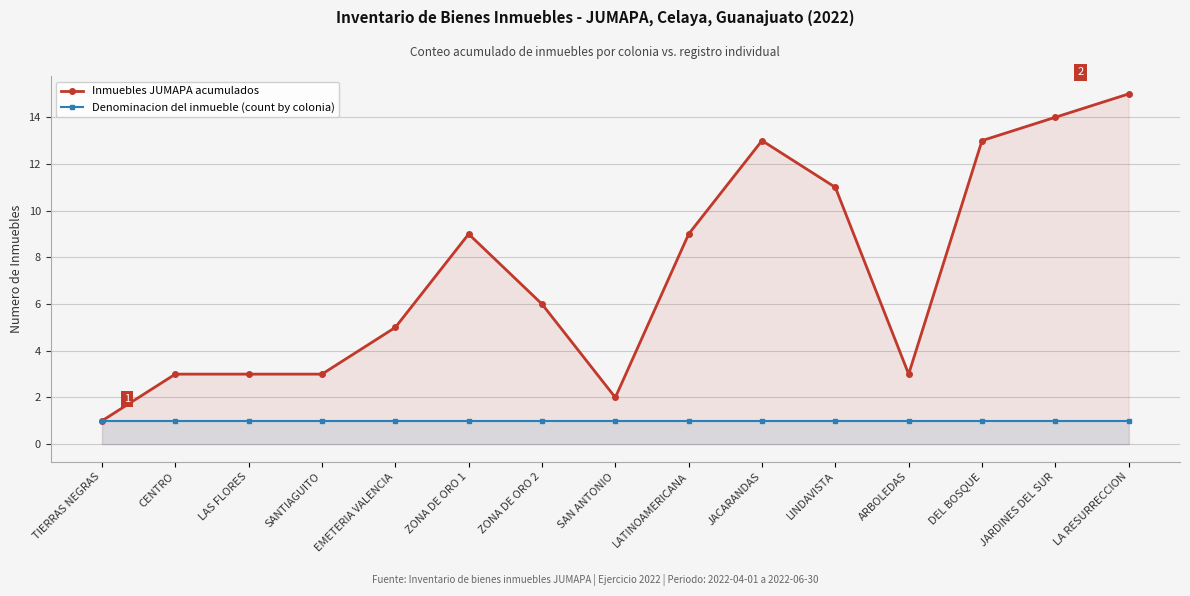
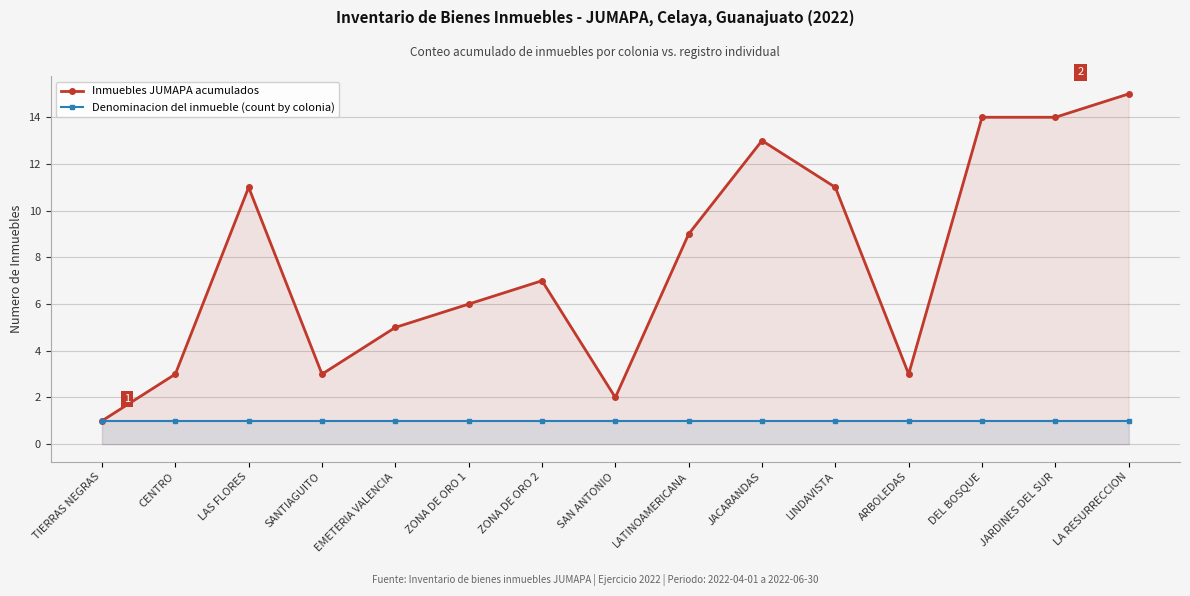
Inmuebles JUMAPA acumulados, LAS FLORES: 3 -> 11
Inmuebles JUMAPA acumulados, ZONA DE ORO 1: 9 -> 6
Inmuebles JUMAPA acumulados, ZONA DE ORO 2: 6 -> 7
Inmuebles JUMAPA acumulados, DEL BOSQUE: 13 -> 14
